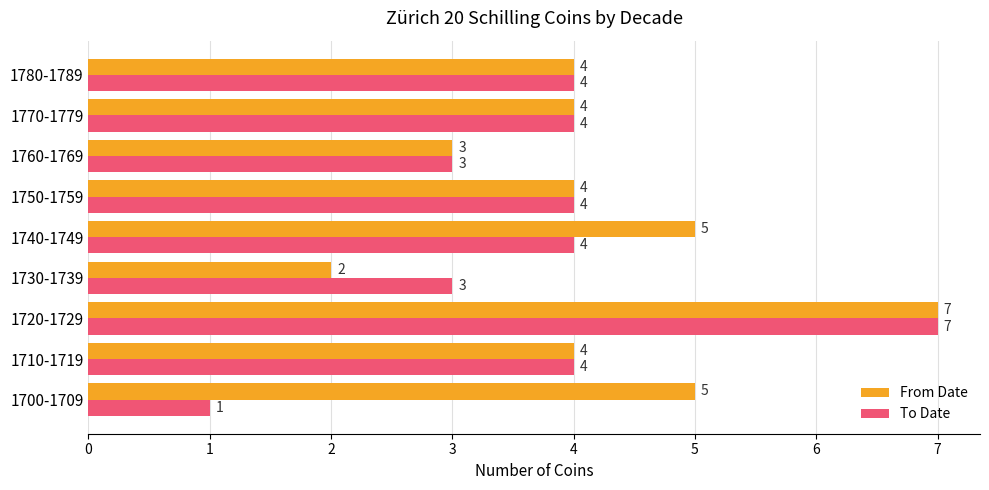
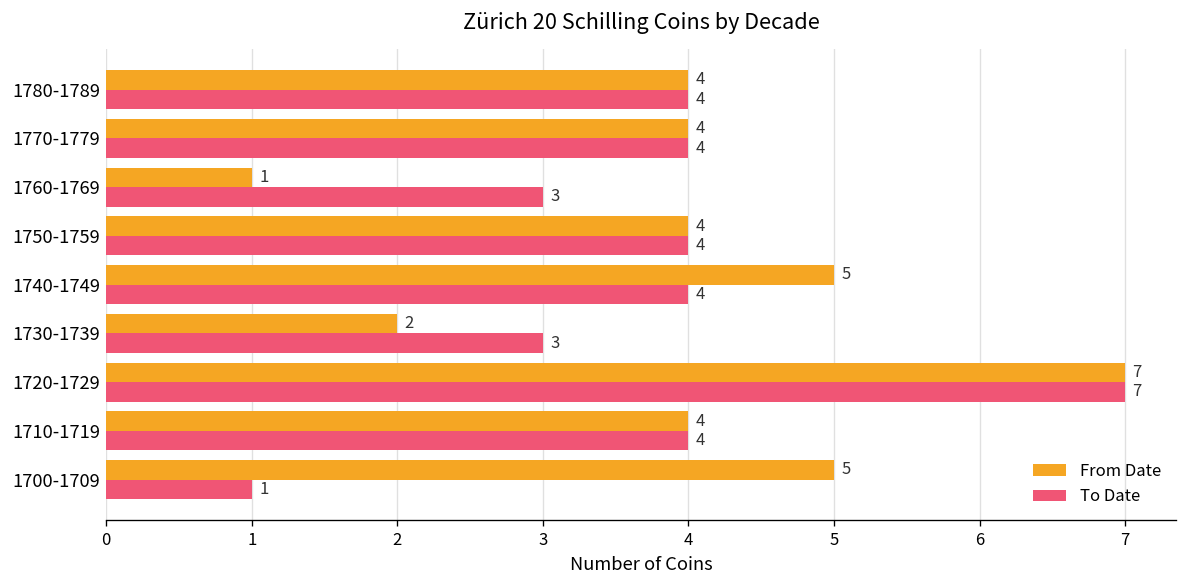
From Date, 1760-1769: 3 -> 1
